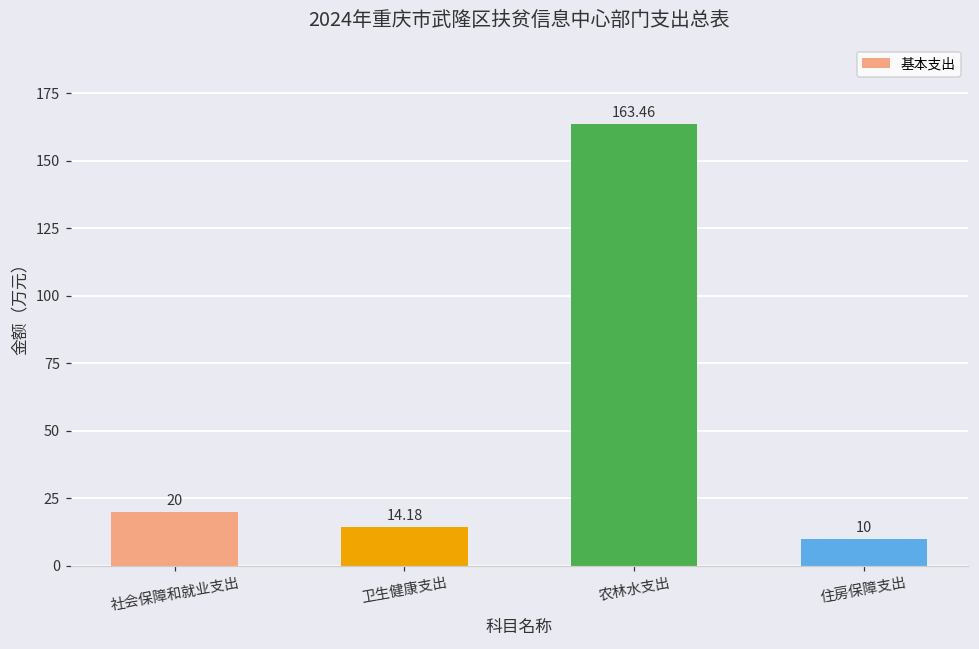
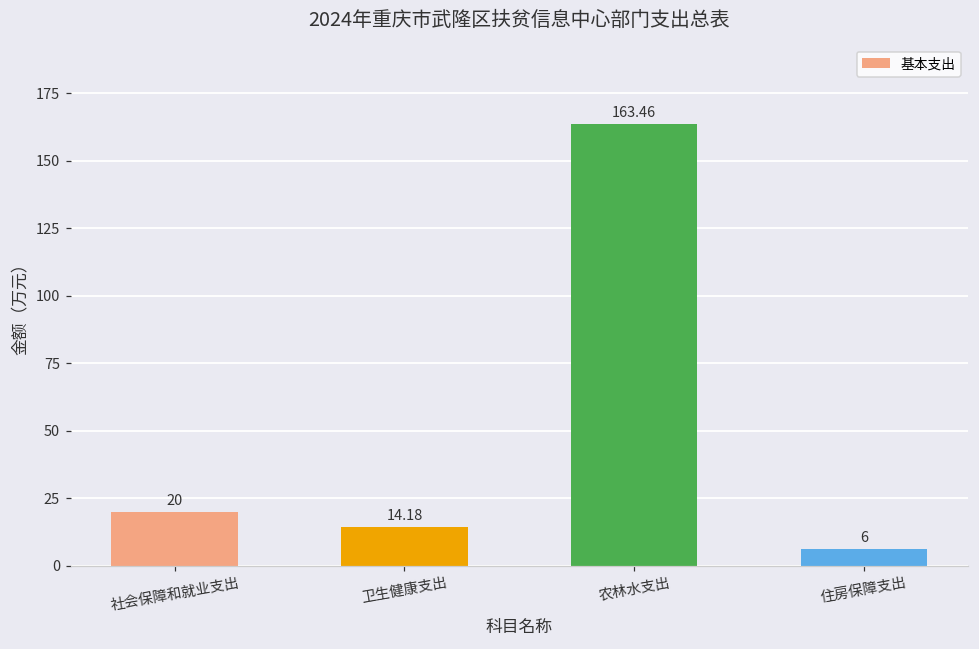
住房保障支出: 10 -> 6
